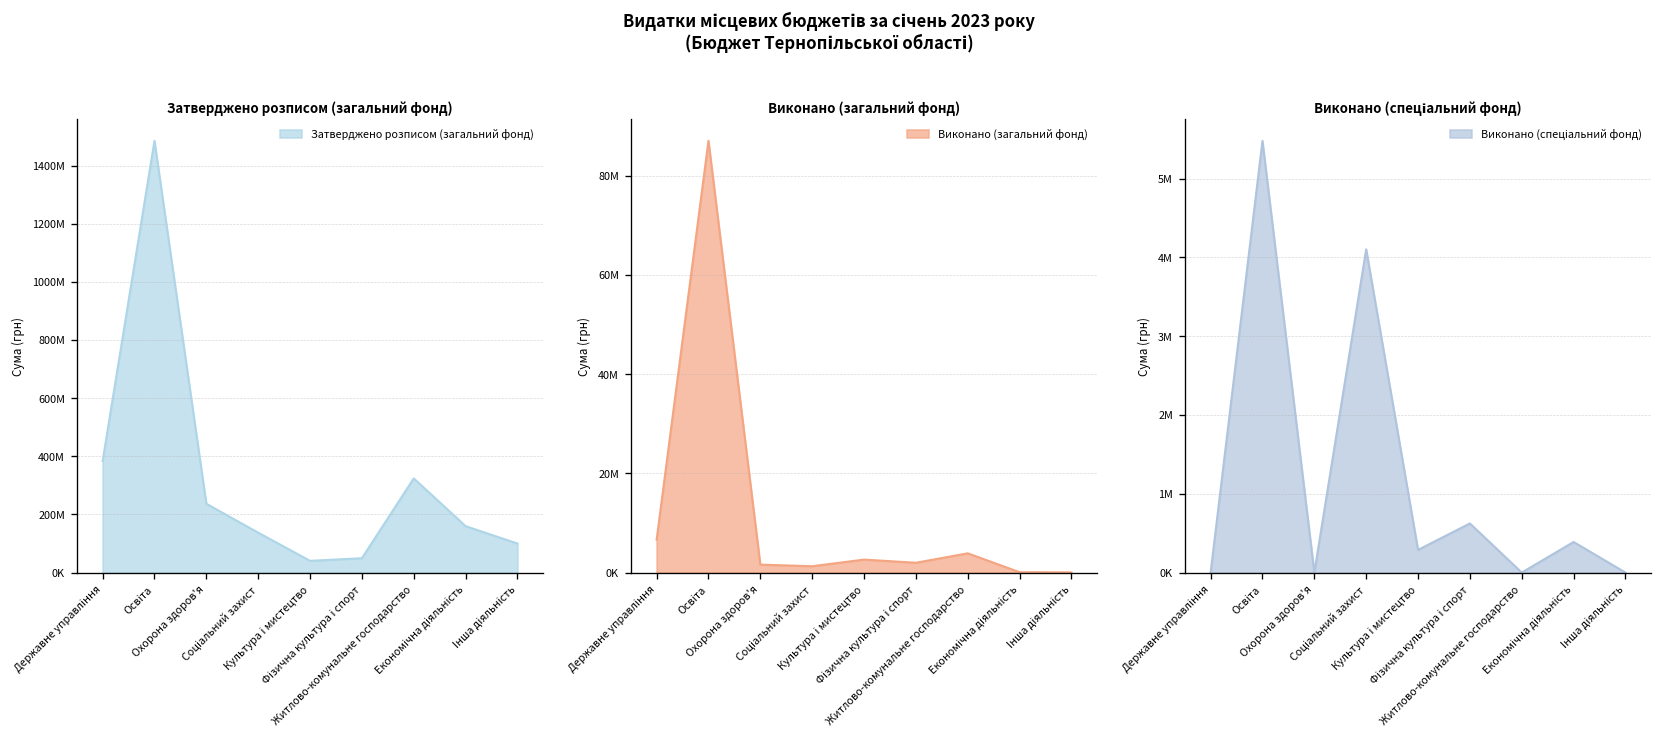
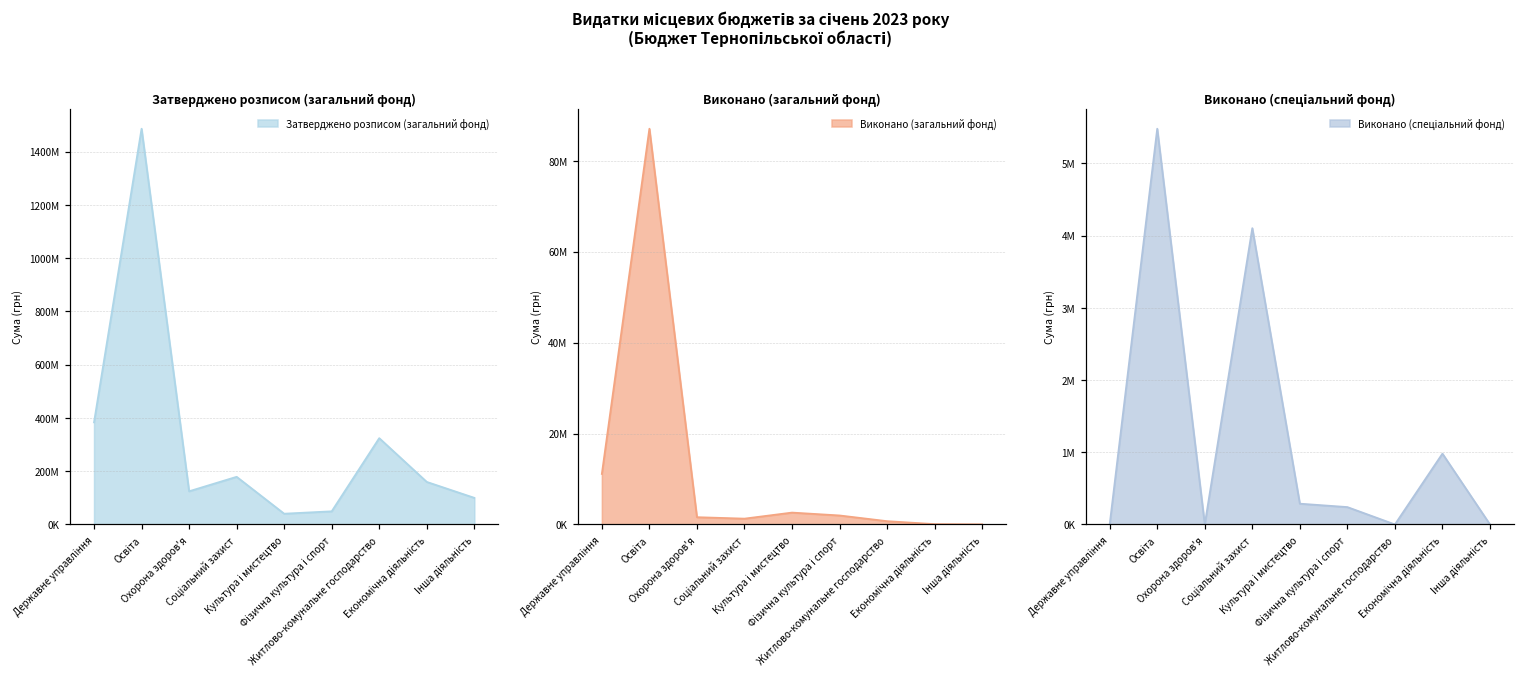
Затверджено розписом (загальний фонд), Охорона здоров'я: 240000000 -> 120000000
Затверджено розписом (загальний фонд), Соціальний захист: 140000000 -> 180000000
Виконано (загальний фонд), Державне управління: 7000000 -> 11000000
Виконано (загальний фонд), Житлово-комунальне господарство: 4000000 -> 1000000
Виконано (спеціальний фонд), Фізична культура і спорт: 600000 -> 200000
Виконано (спеціальний фонд), Економічна діяльність: 400000 -> 1000000
